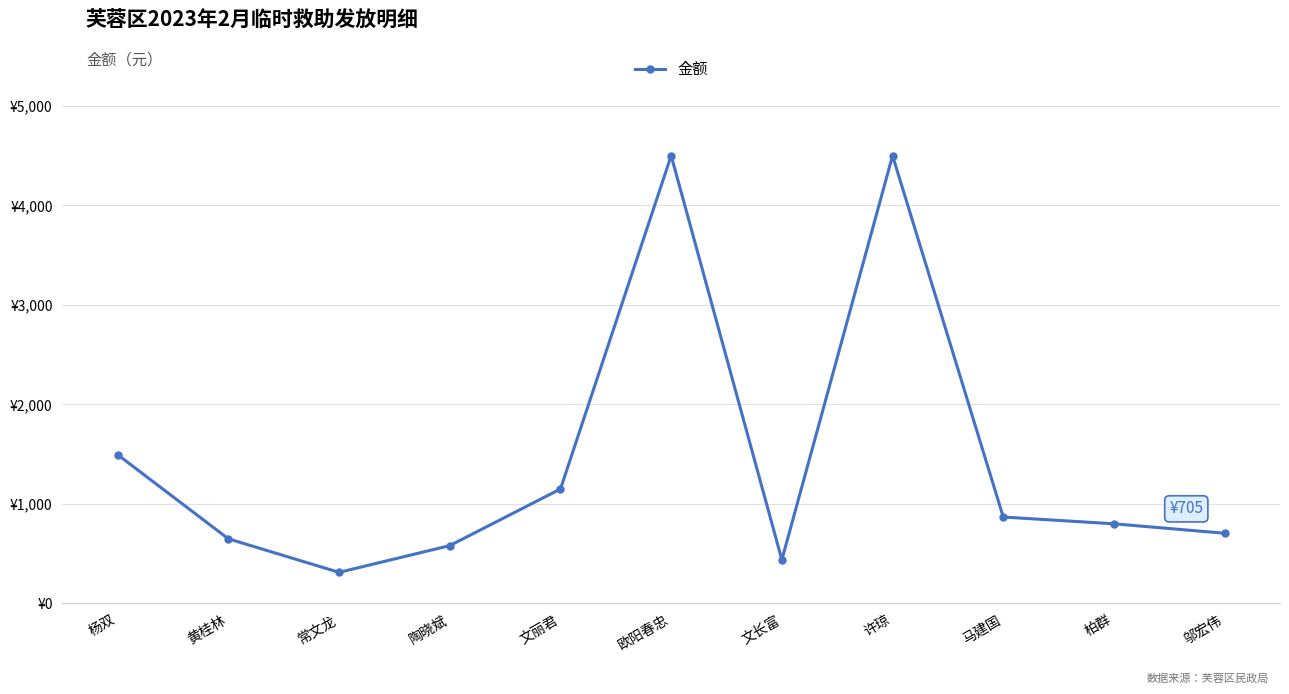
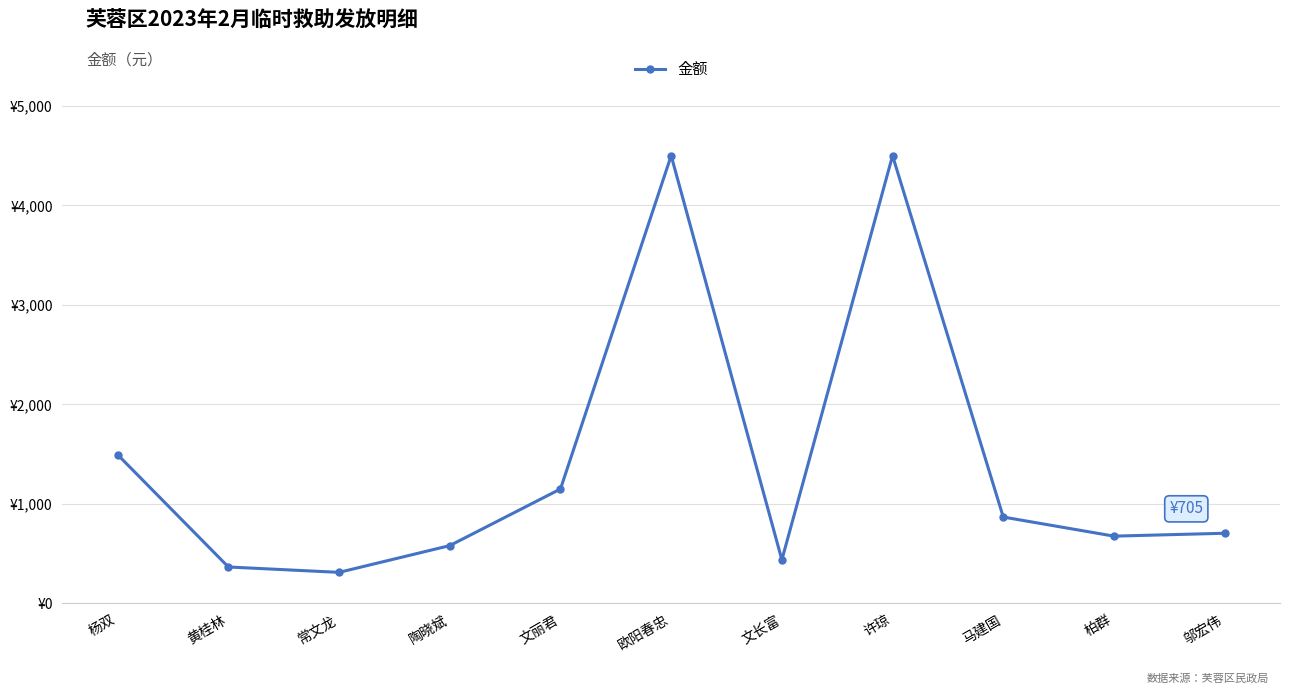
黄桂林: ¥600 -> ¥400
柏群: ¥800 -> ¥700
